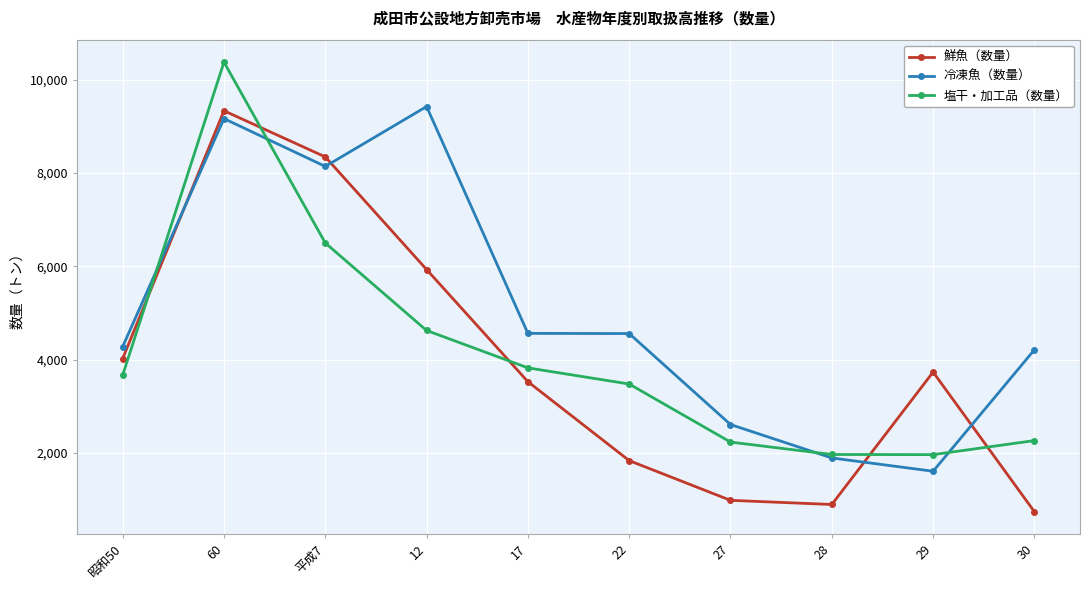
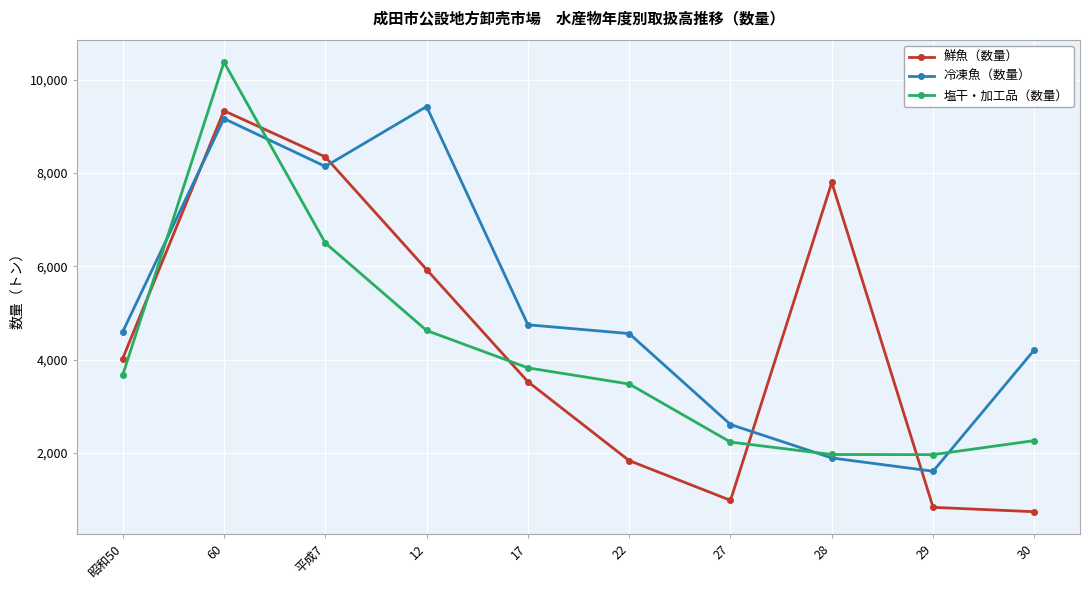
冷凍魚（数量）, 昭和50: 4,300 -> 4,600
冷凍魚（数量）, 17: 4,600 -> 4,700
鮮魚（数量）, 28: 900 -> 7,800
鮮魚（数量）, 29: 3,700 -> 800
